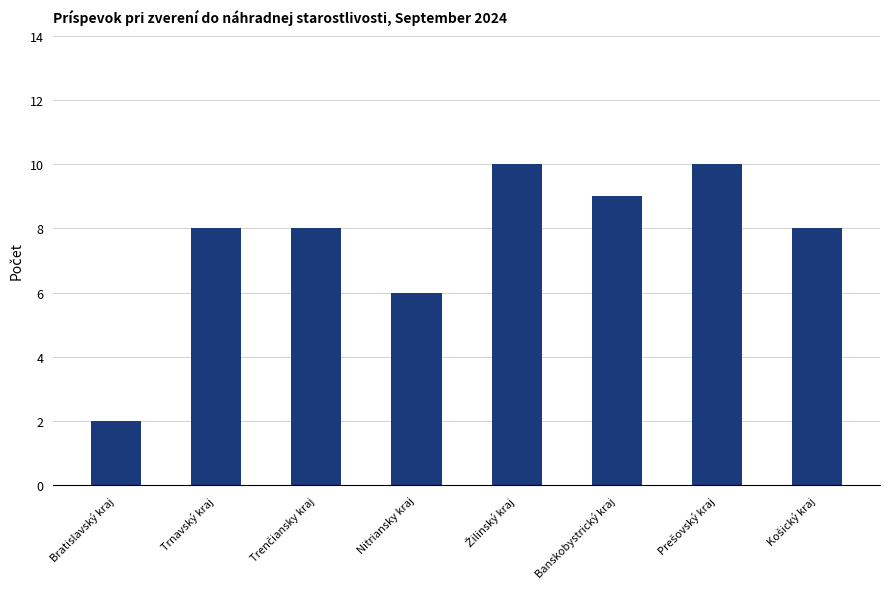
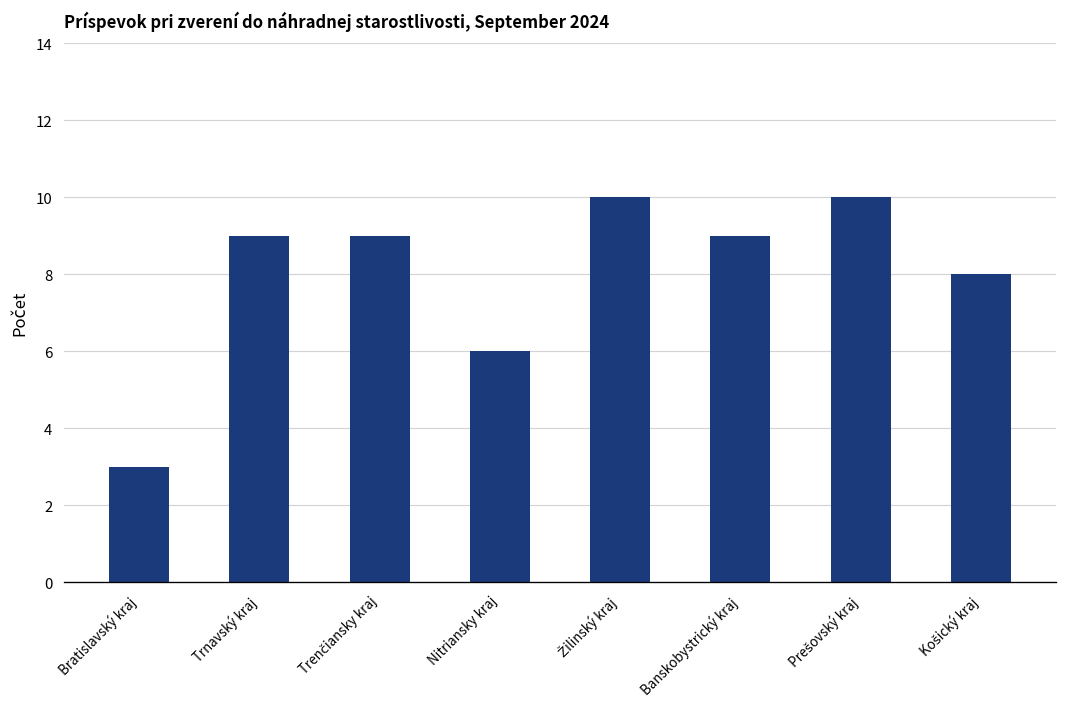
Bratislavský kraj: 2 -> 3
Trnavský kraj: 8 -> 9
Trenčiansky kraj: 8 -> 9
